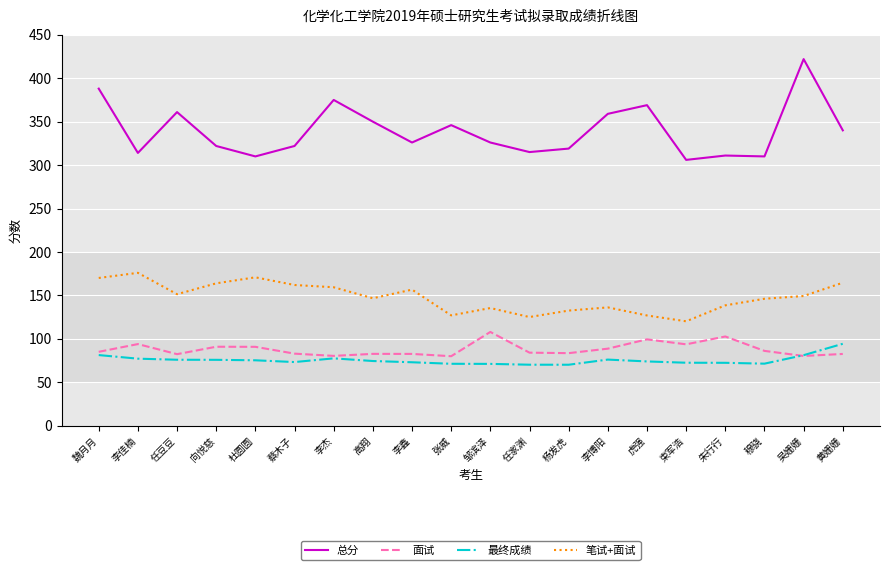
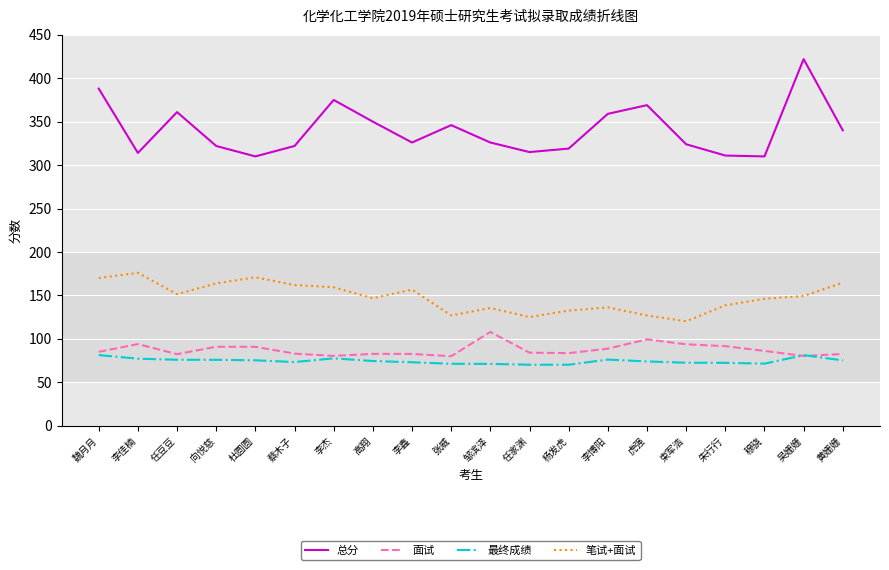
总分, 束军浩: 310 -> 320
面试, 朱行行: 100 -> 90
最终成绩, 黄姗姗: 90 -> 80
